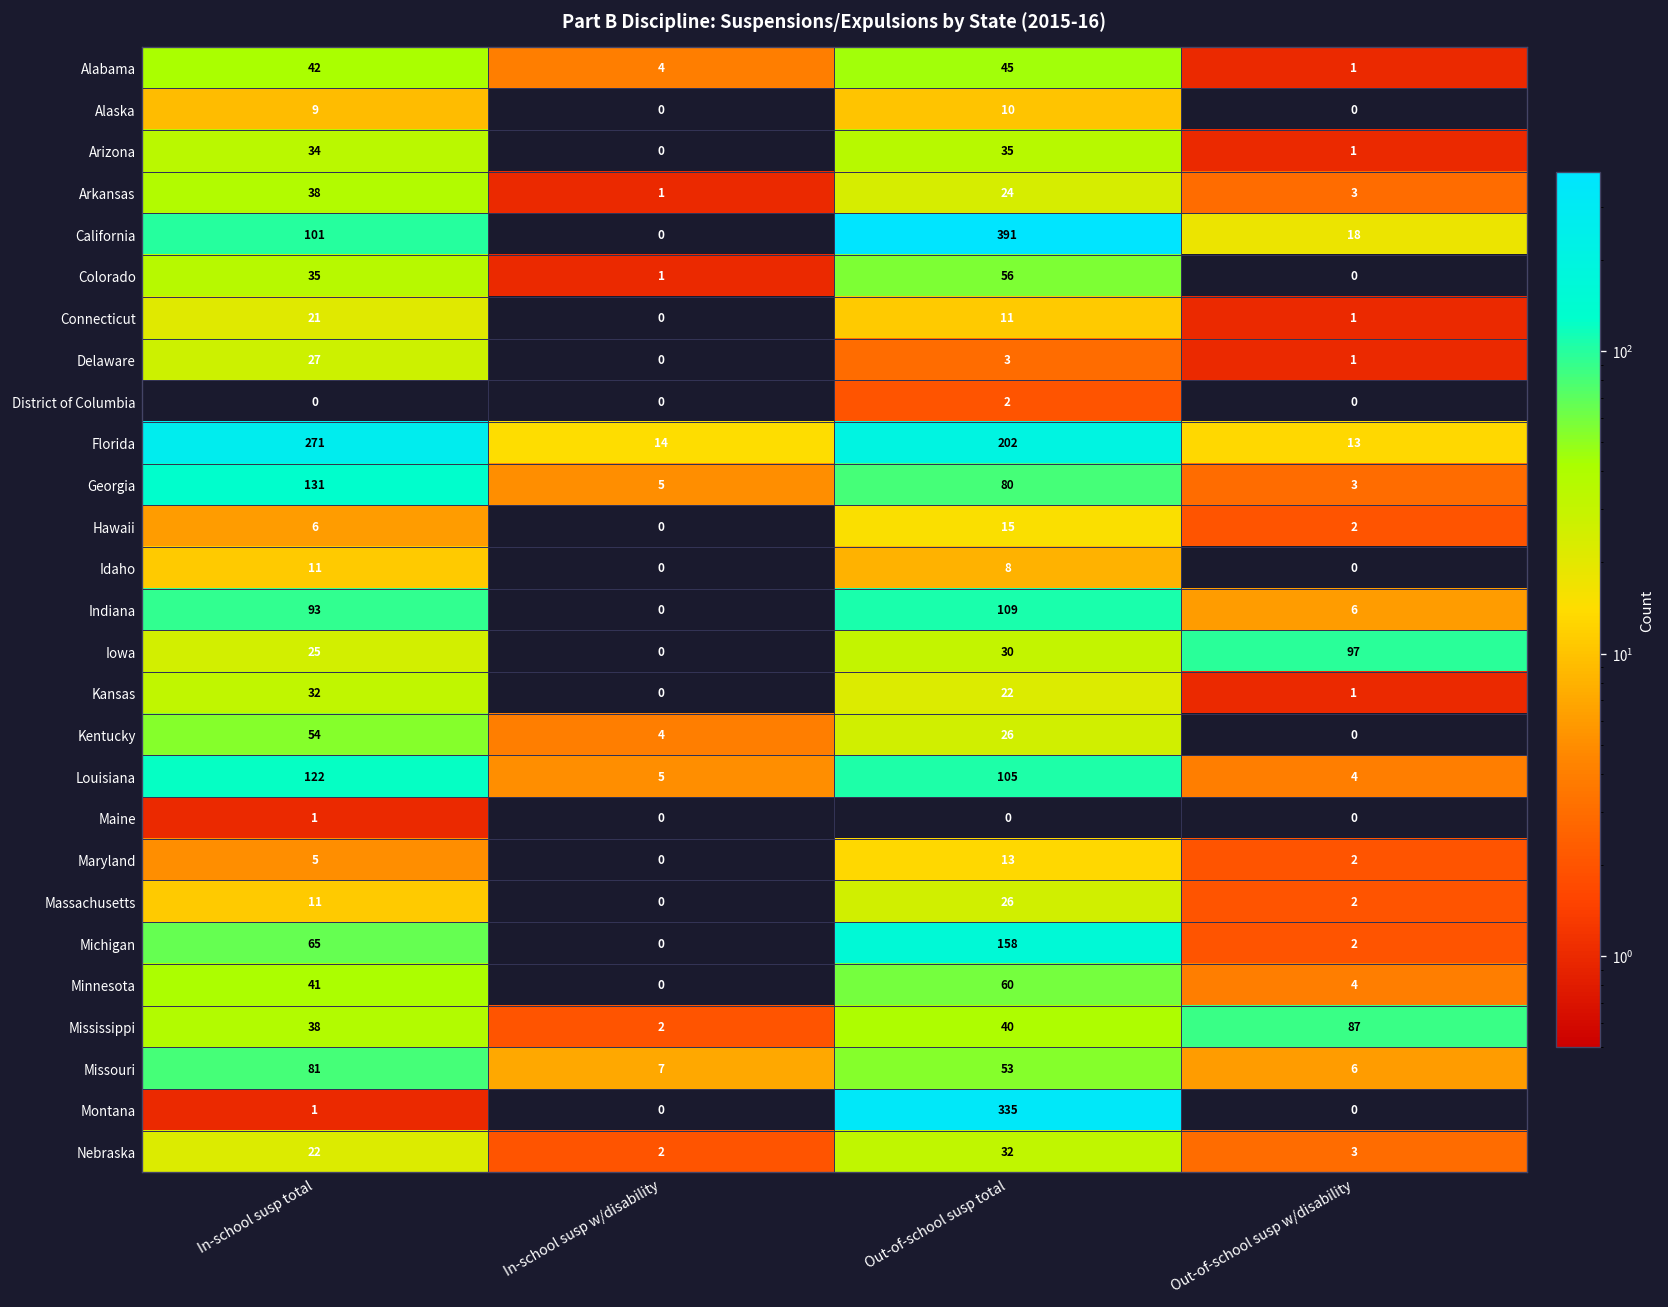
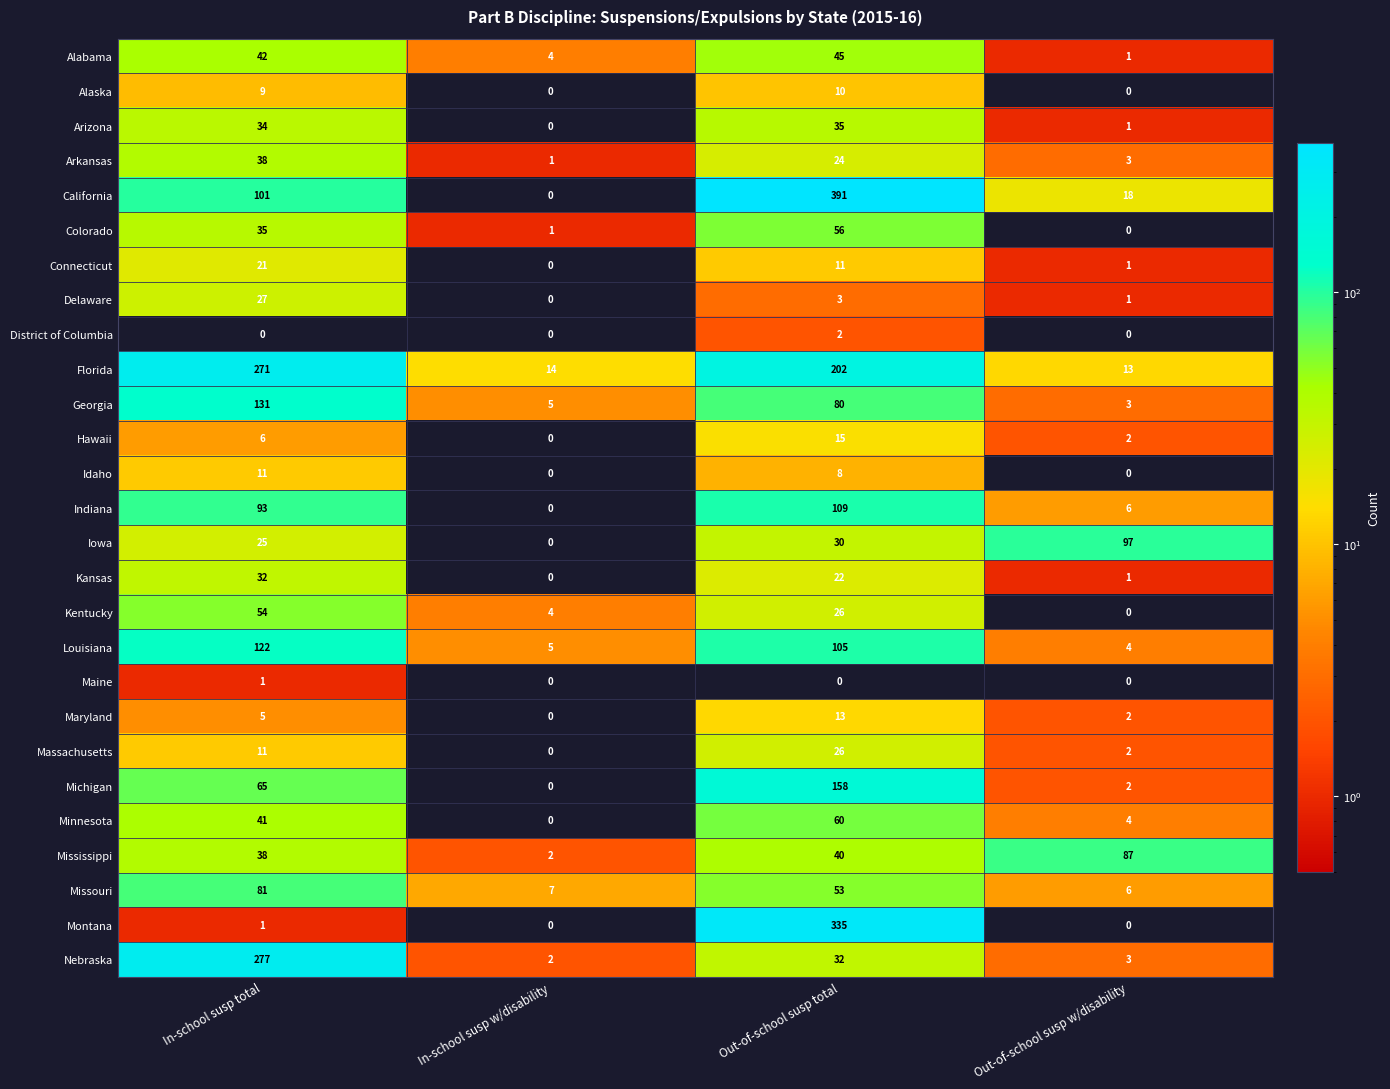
Nebraska, In-school susp total: 22 -> 277
